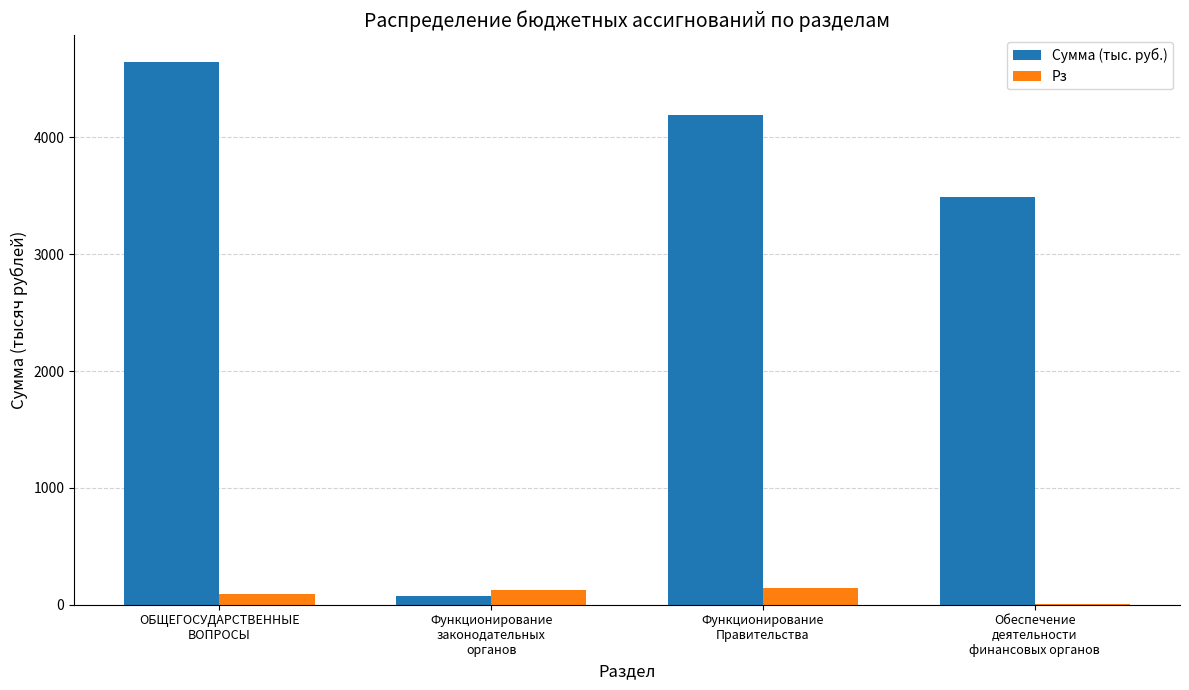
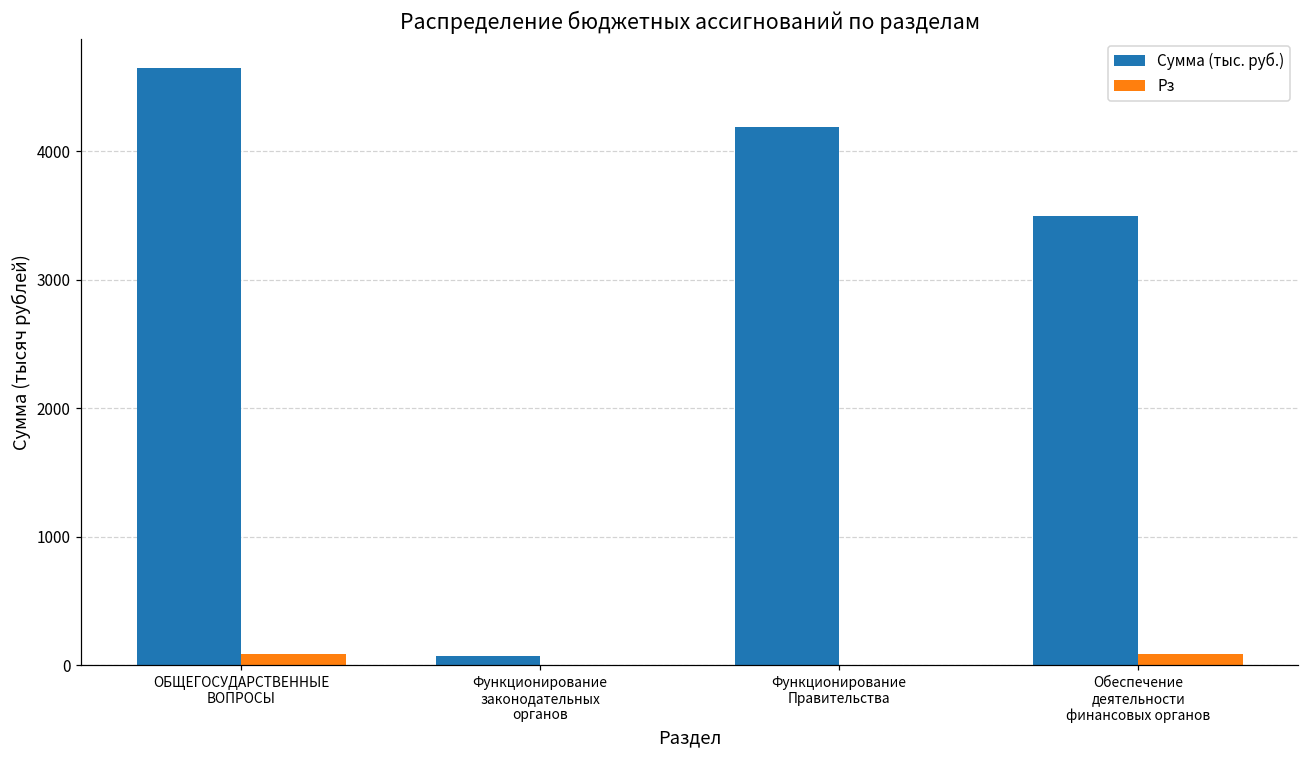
Рз, Функционирование законодательных органов: 130 -> 0
Рз, Функционирование Правительства: 140 -> 0
Рз, Обеспечение деятельности финансовых органов: 10 -> 90
